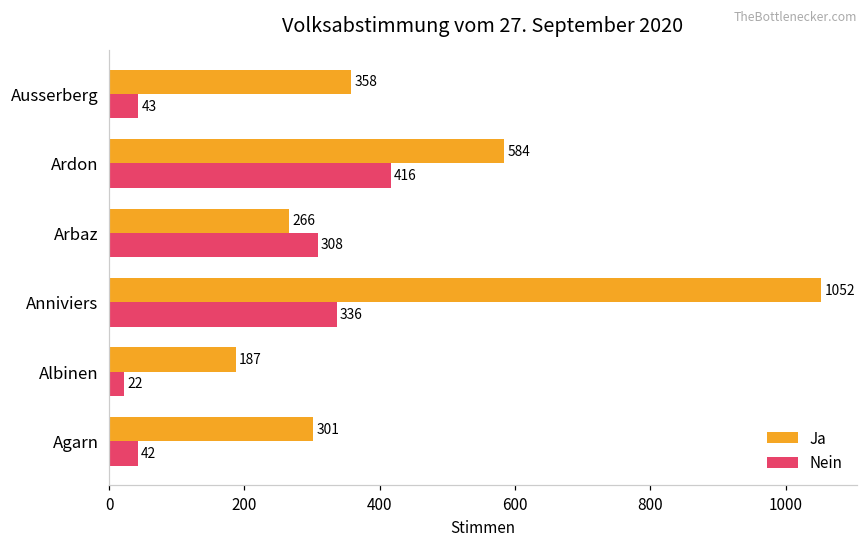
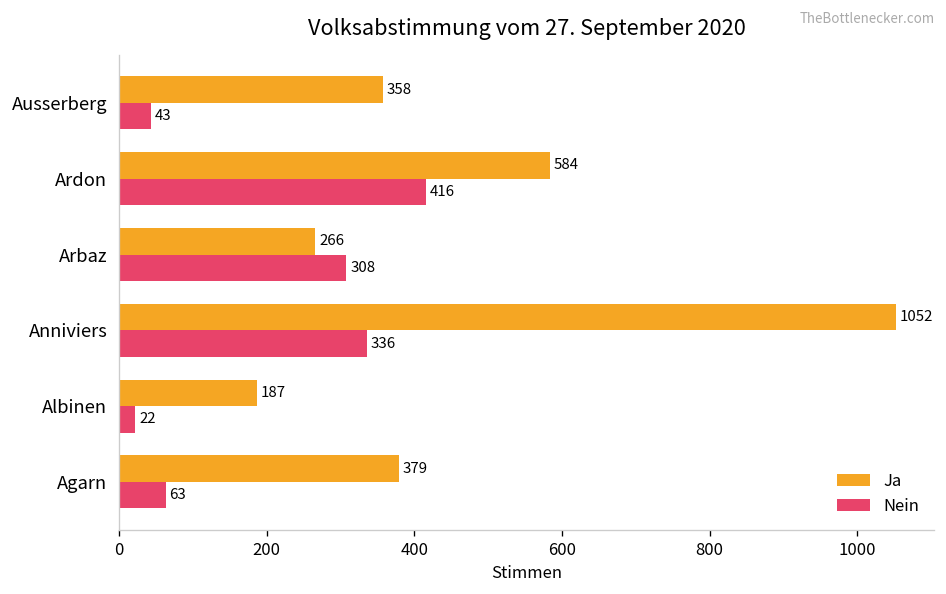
Ja, Agarn: 301 -> 379
Nein, Agarn: 42 -> 63
